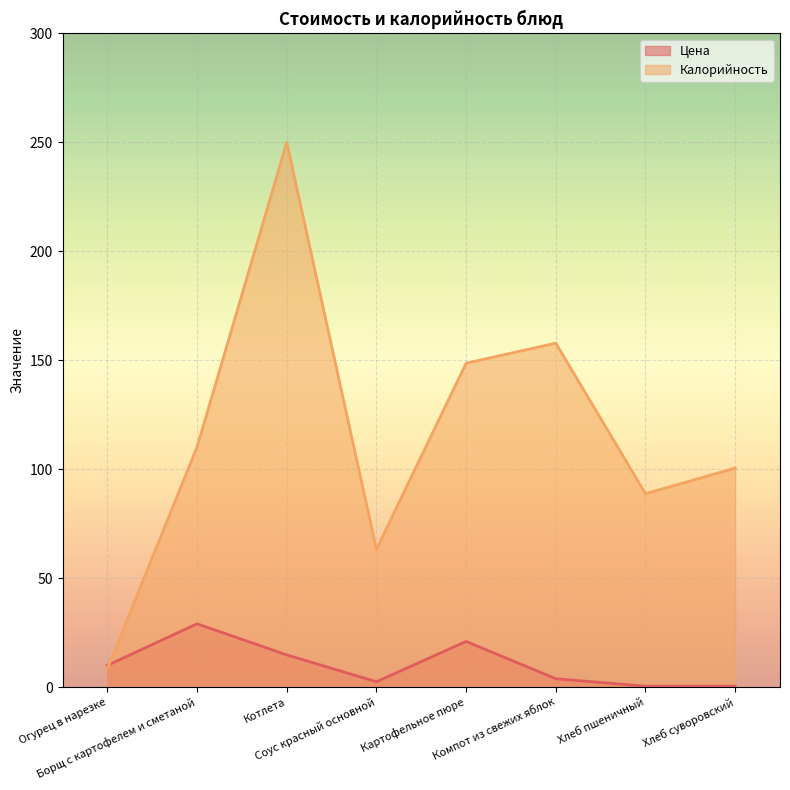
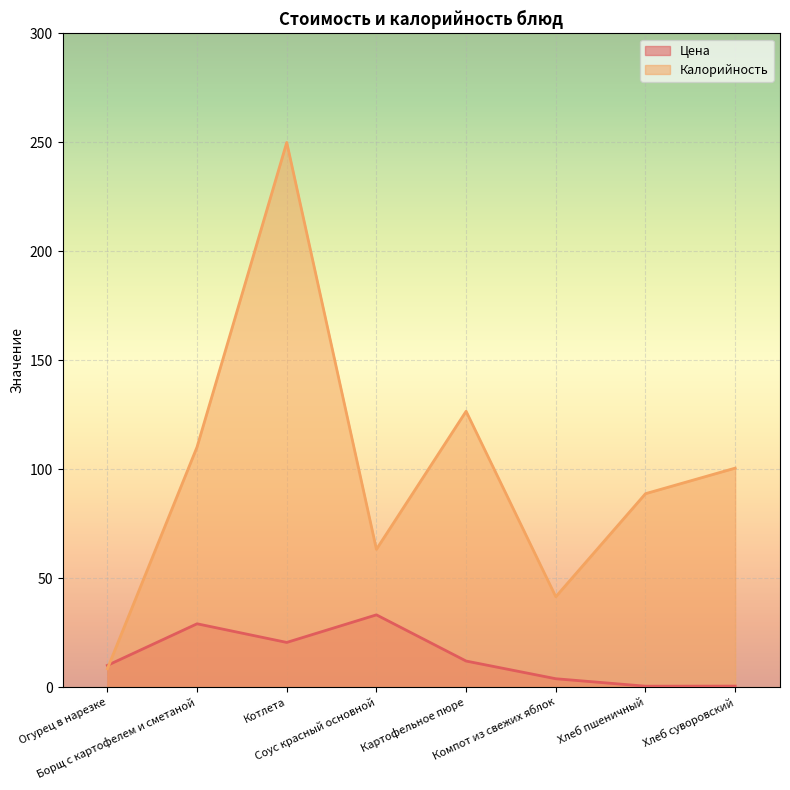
Цена, Котлета: 15 -> 21
Цена, Соус красный основной: 3 -> 33
Цена, Картофельное пюре: 21 -> 12
Калорийность, Картофельное пюре: 149 -> 127
Калорийность, Компот из свежих яблок: 158 -> 42
